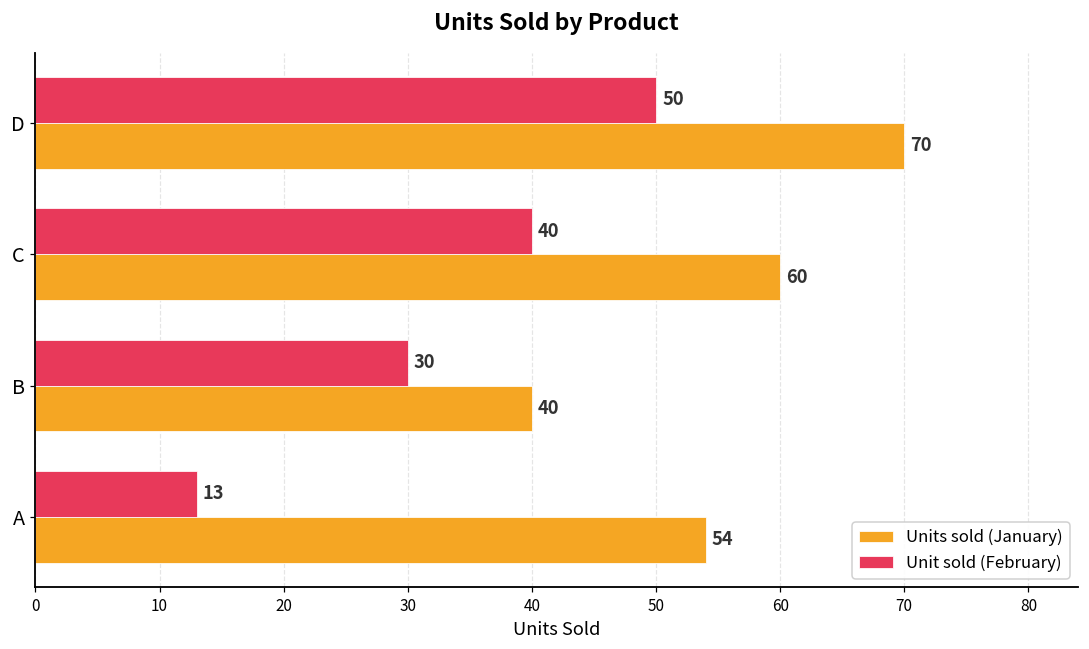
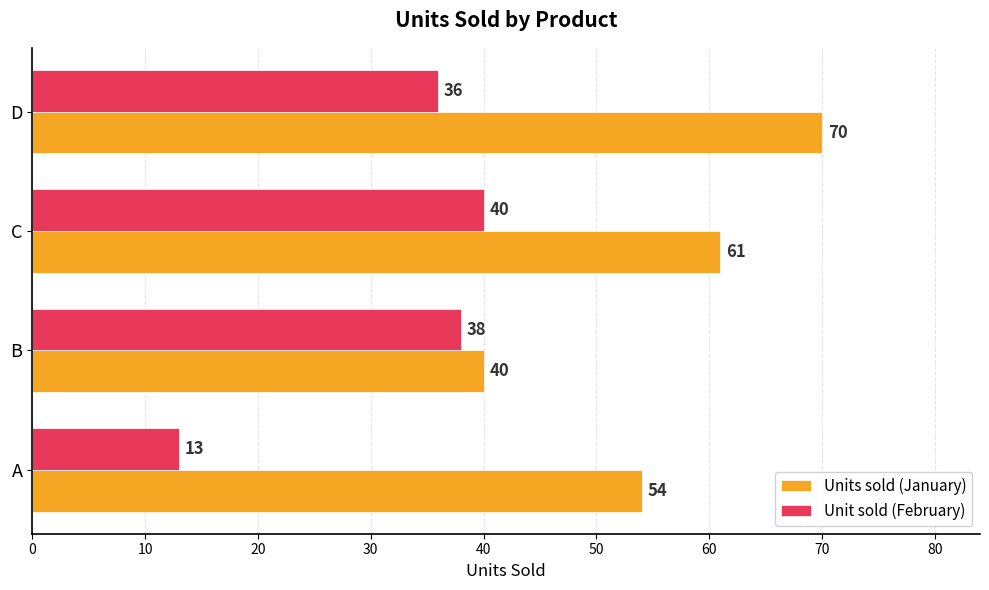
Unit sold (February), D: 50 -> 36
Units sold (January), C: 60 -> 61
Unit sold (February), B: 30 -> 38
